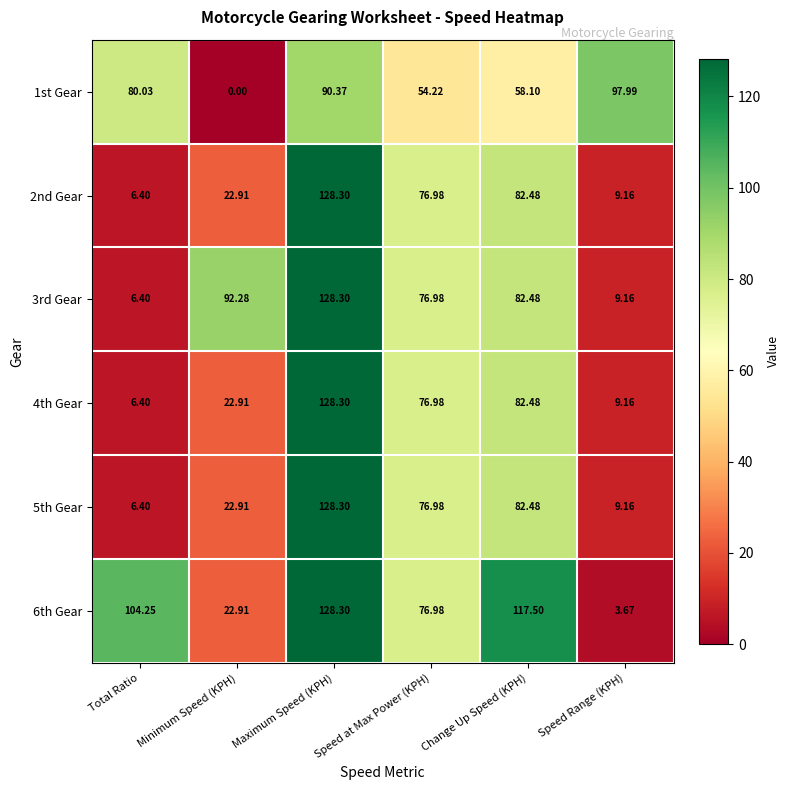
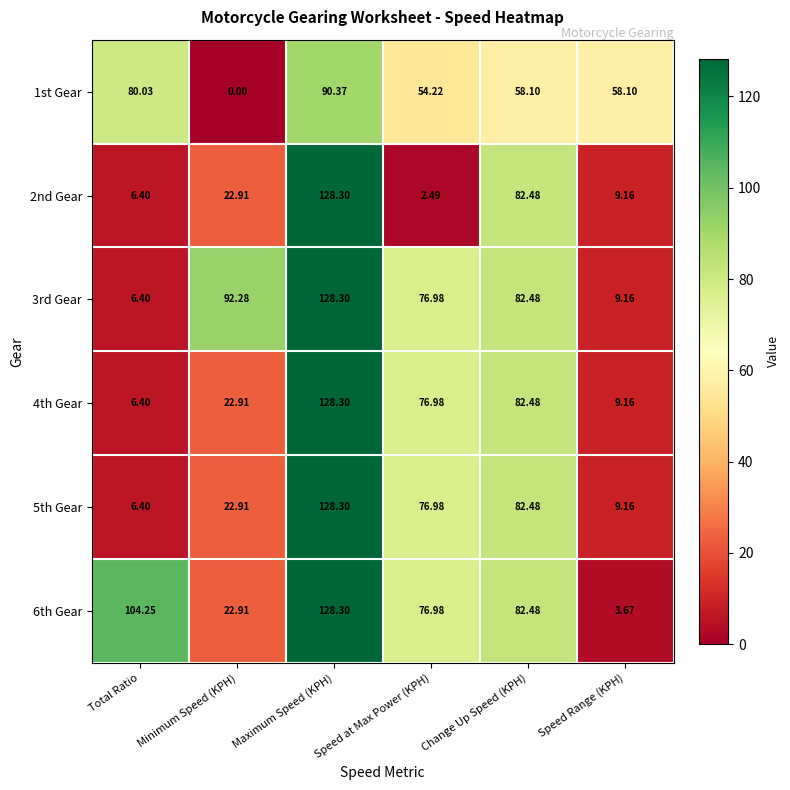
1st Gear, Speed Range (KPH): 97.99 -> 58.10
2nd Gear, Speed at Max Power (KPH): 76.98 -> 2.49
6th Gear, Change Up Speed (KPH): 117.50 -> 82.48
